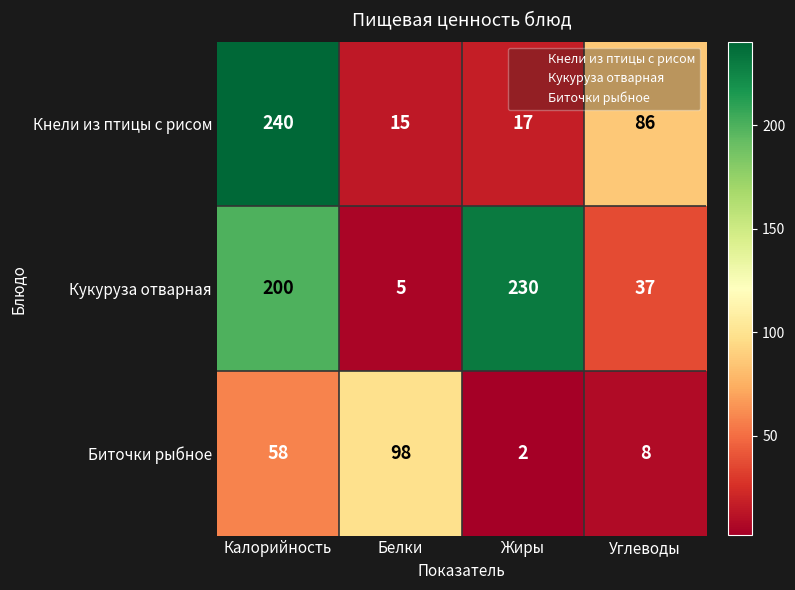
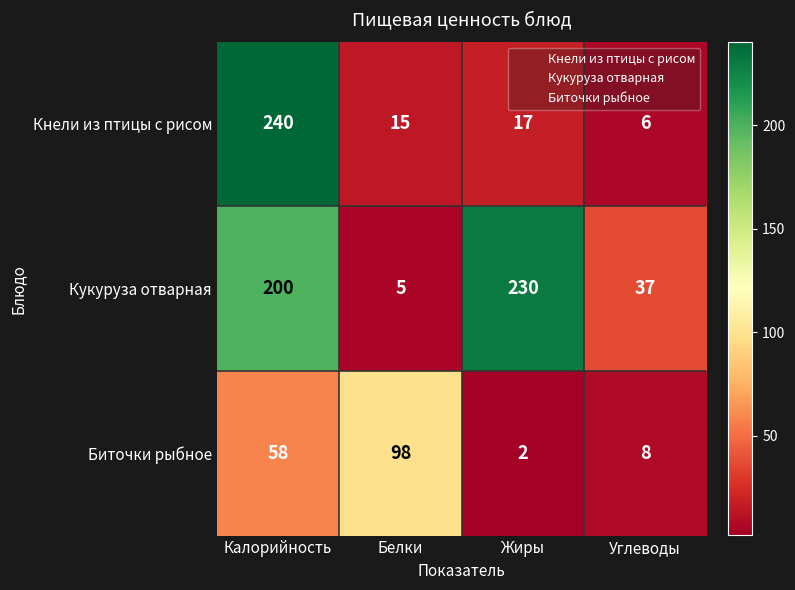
Кнели из птицы с рисом, Углеводы: 86 -> 6
